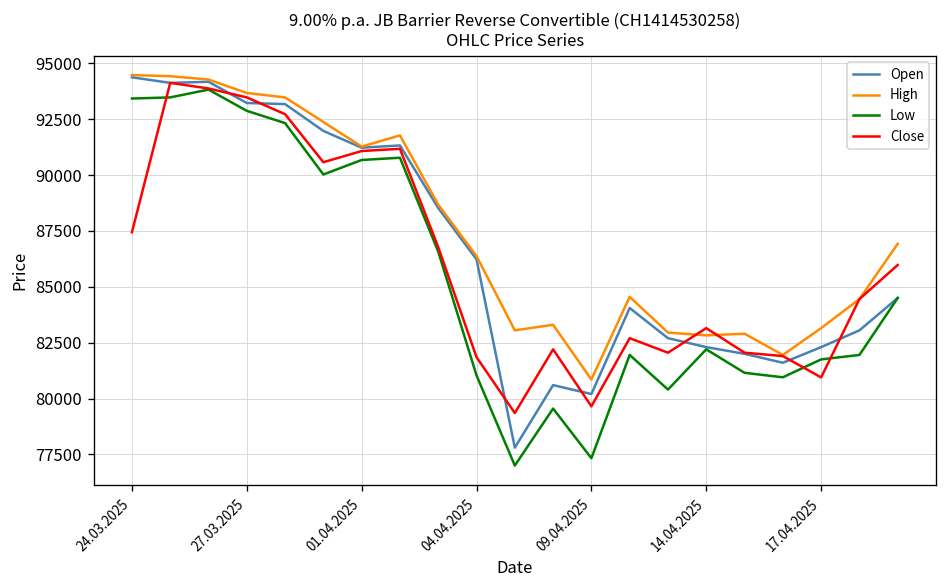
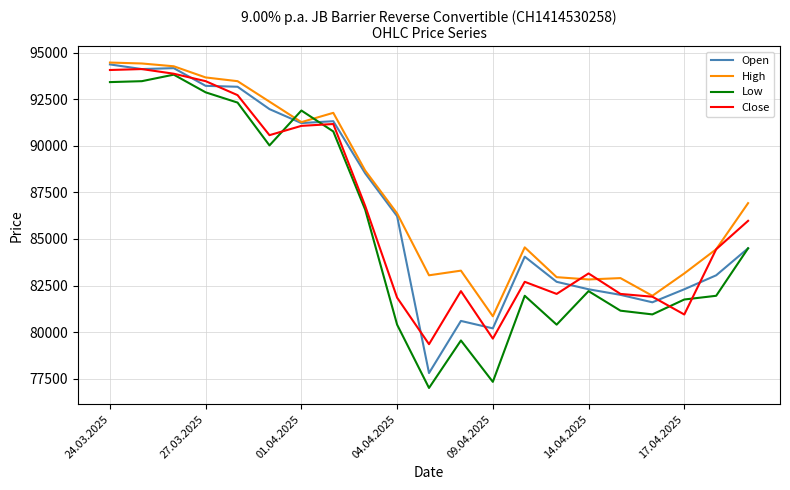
Close, 24.03.2025: 87400 -> 94100
Low, 01.04.2025: 90700 -> 91900
Low, 04.04.2025: 81000 -> 80400
